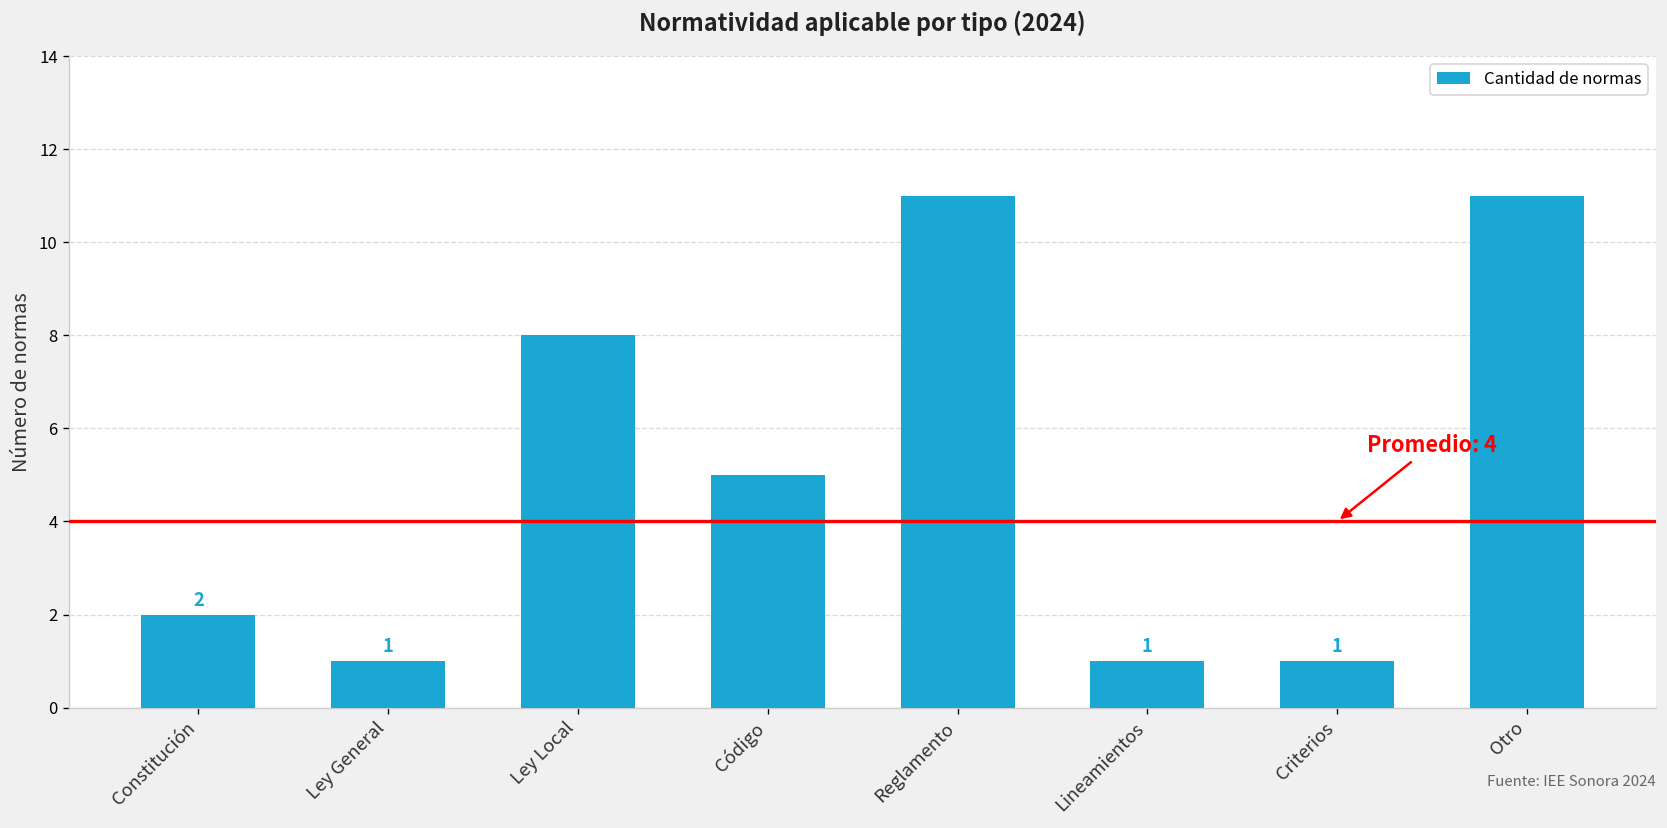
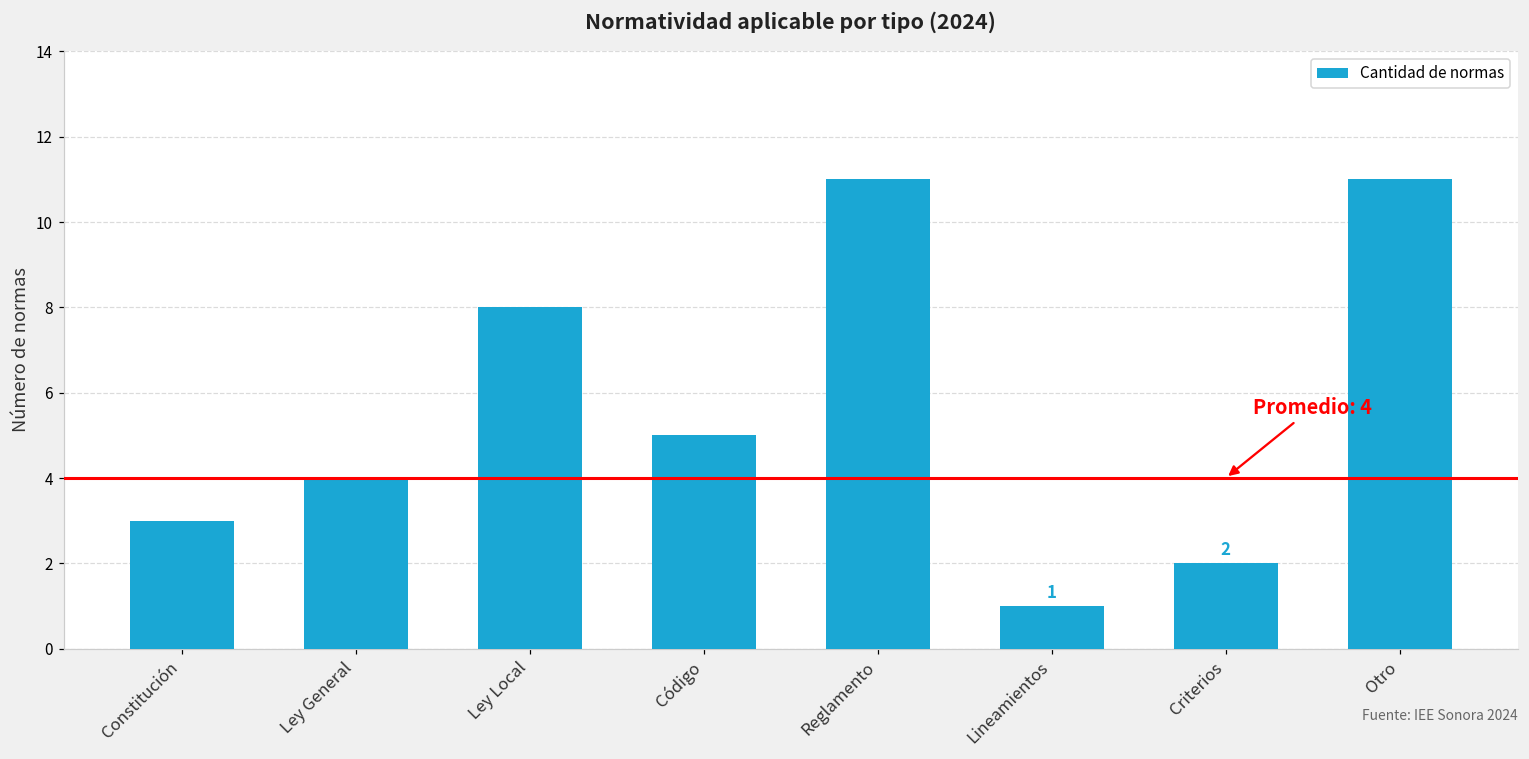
Constitución: 2 -> 3
Ley General: 1 -> 4
Criterios: 1 -> 2
